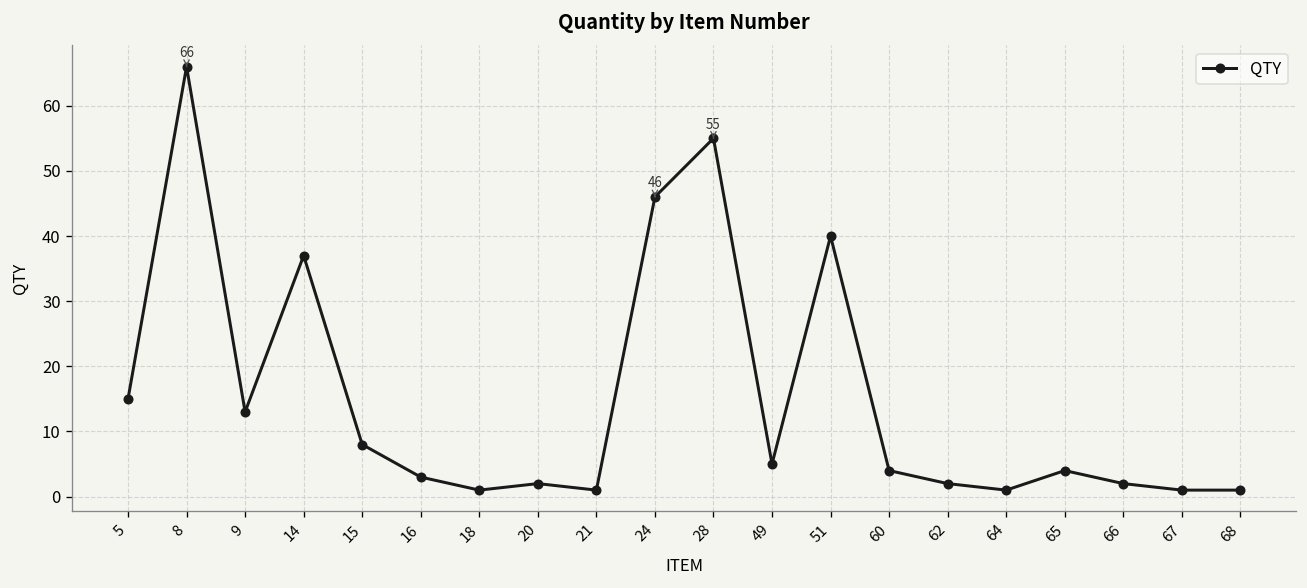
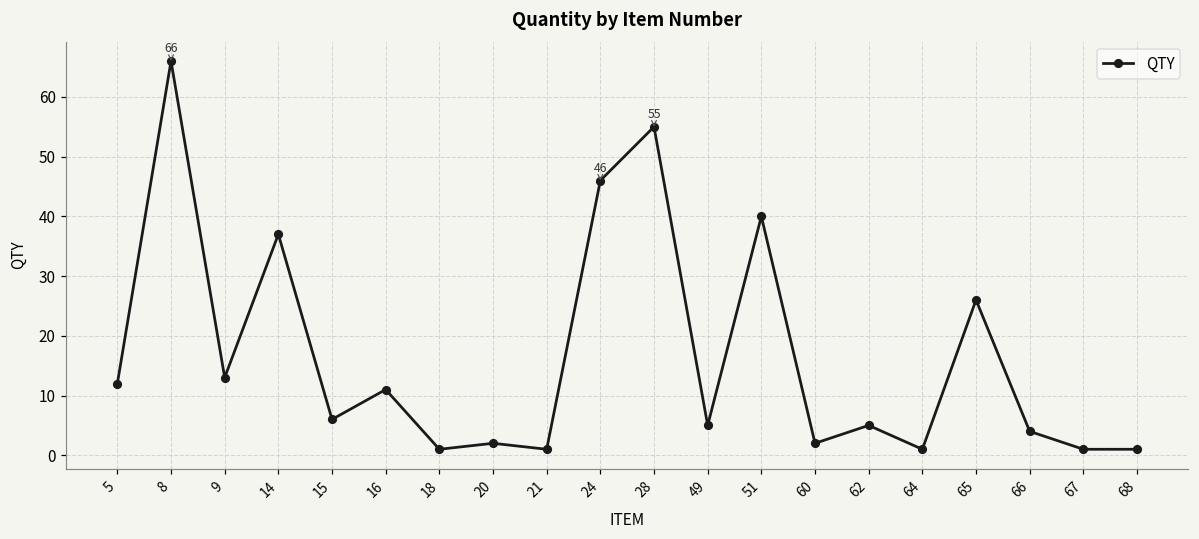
5: 15 -> 12
15: 8 -> 6
16: 3 -> 11
60: 4 -> 2
62: 2 -> 5
65: 4 -> 26
66: 2 -> 4
